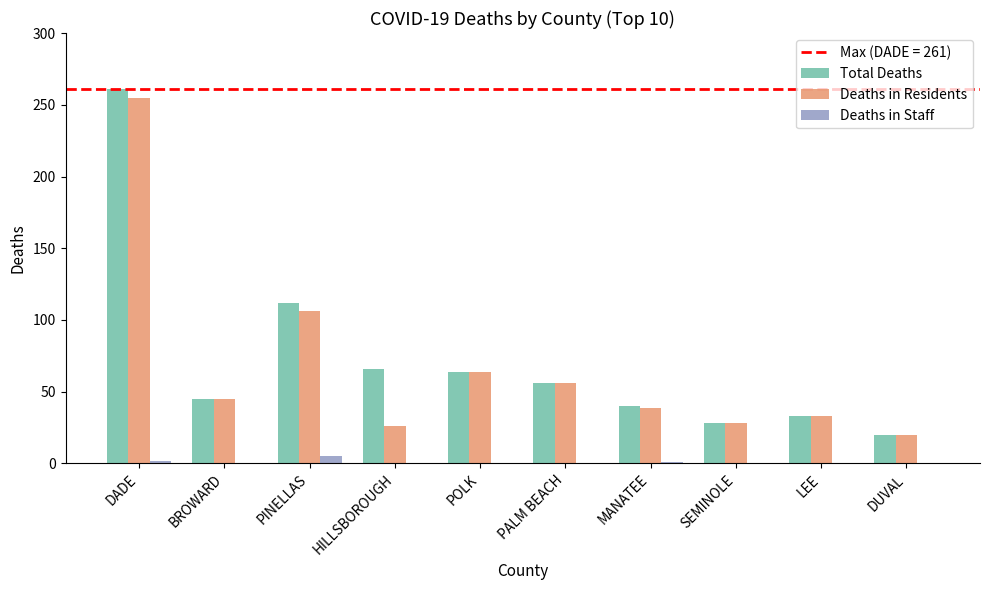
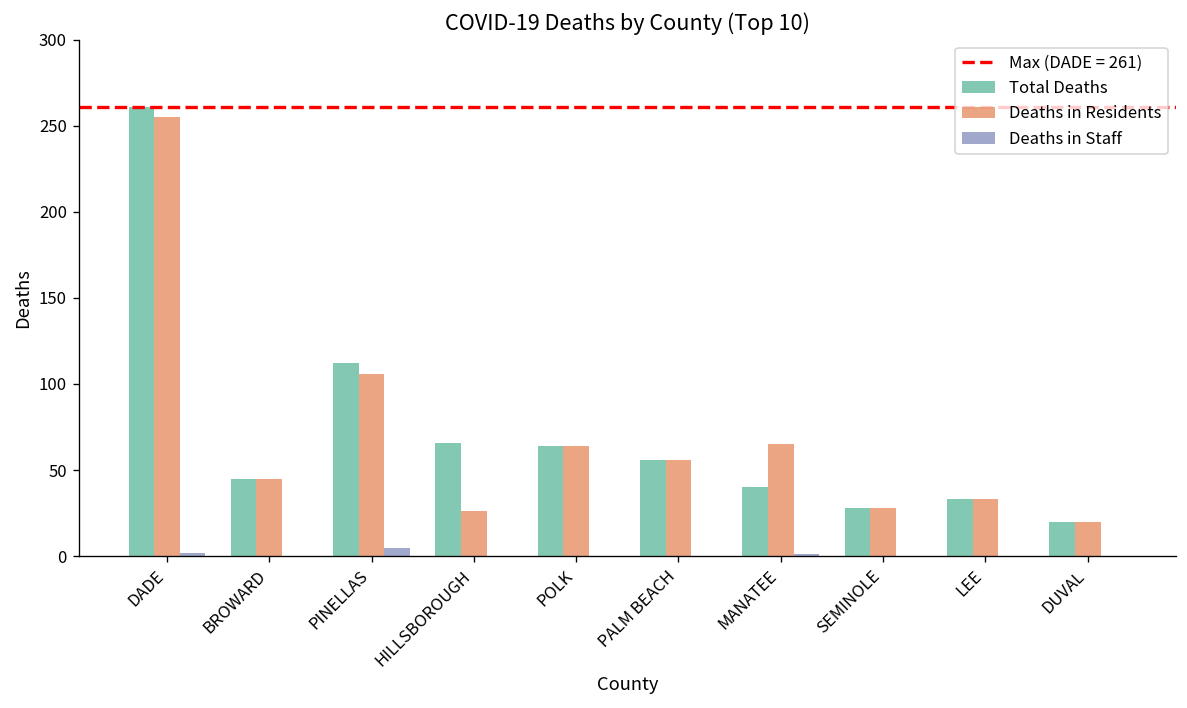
Deaths in Residents, MANATEE: 39 -> 65
